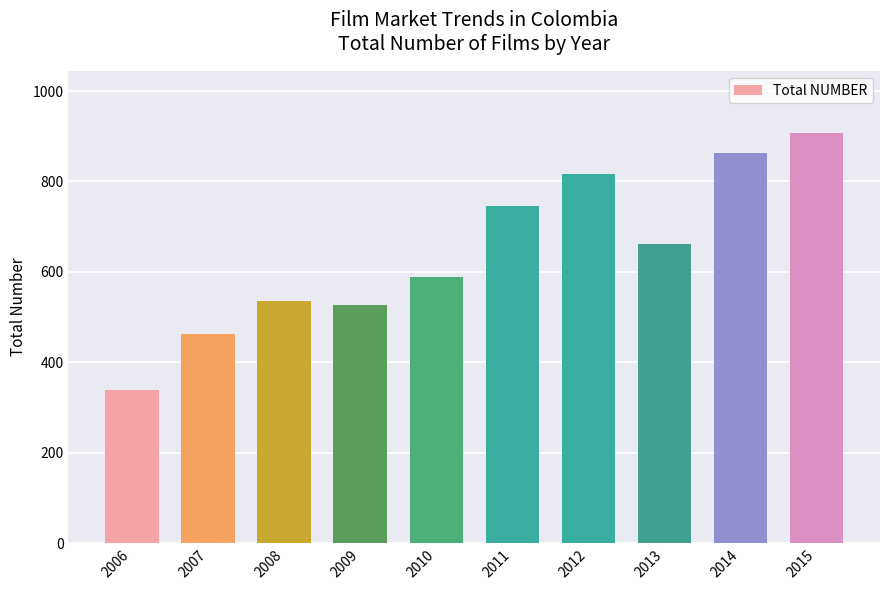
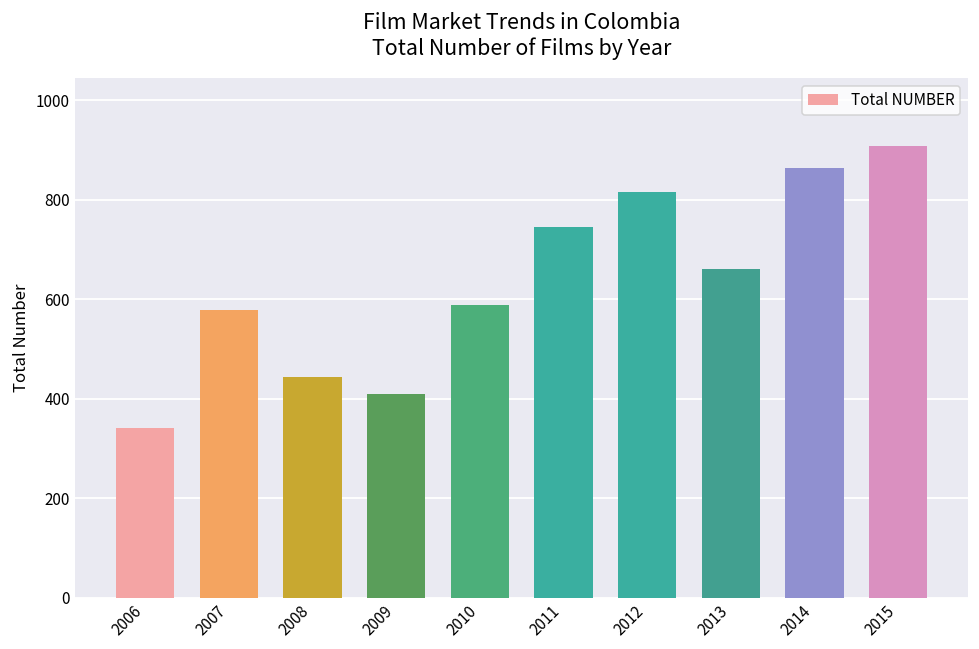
2007: 460 -> 580
2008: 540 -> 440
2009: 530 -> 410
